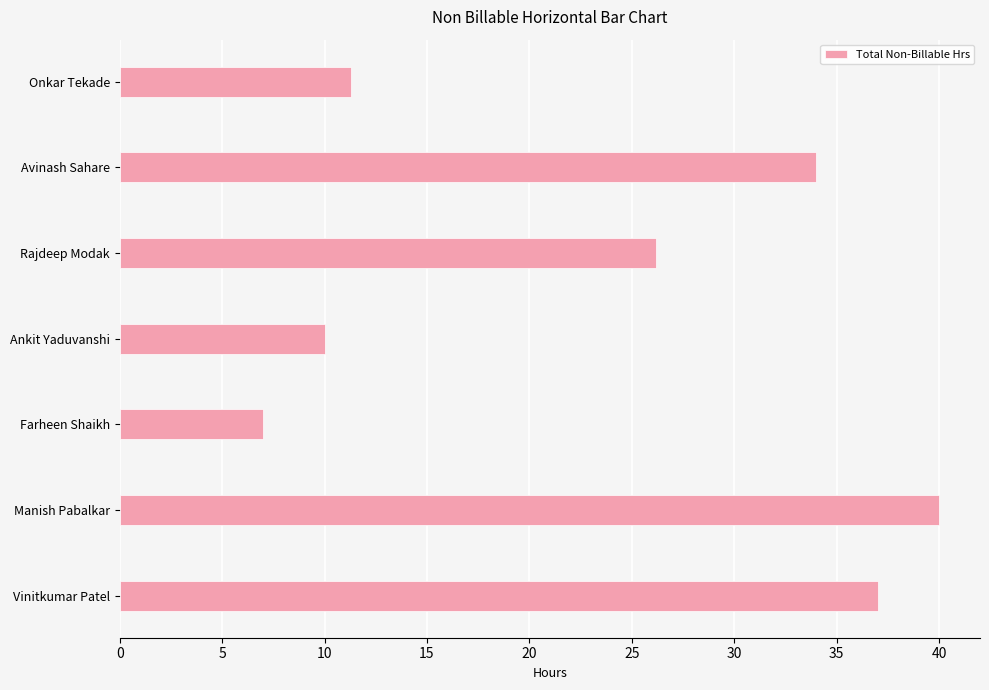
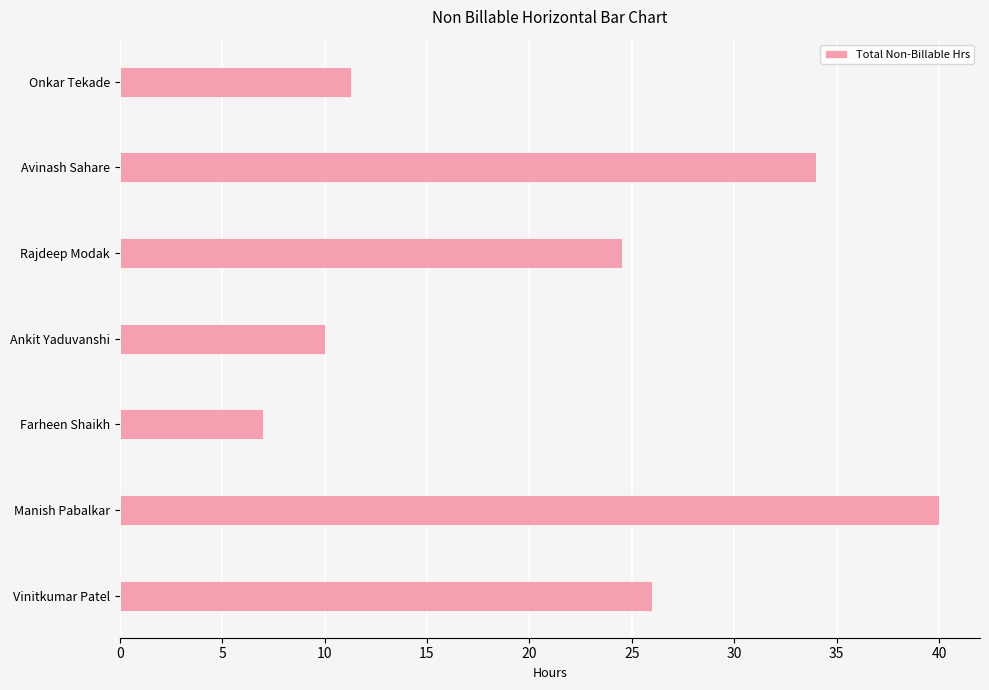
Rajdeep Modak: 26.2 -> 24.5
Vinitkumar Patel: 37 -> 26
